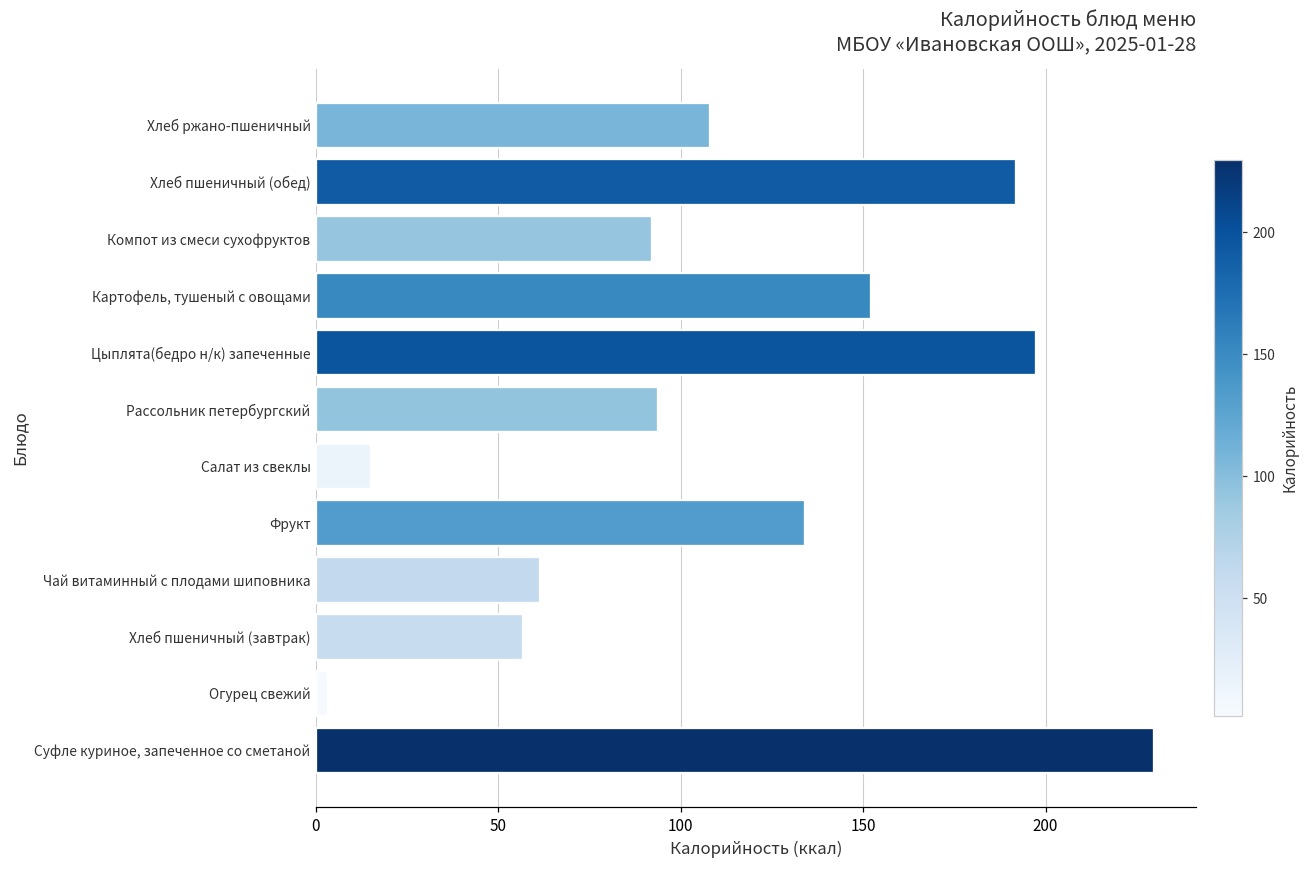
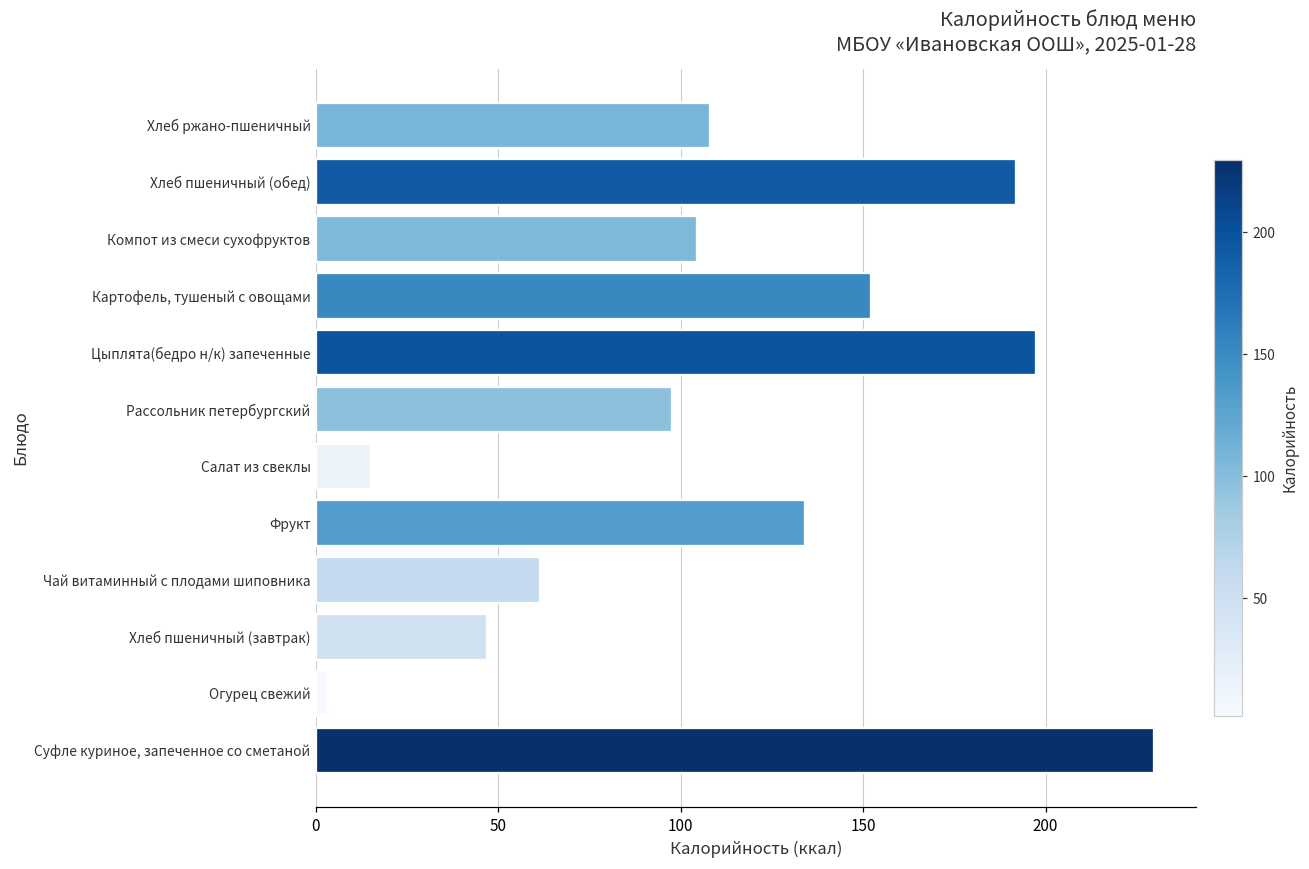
Компот из смеси сухофруктов: 92 -> 104
Рассольник петербургский: 94 -> 98
Хлеб пшеничный (завтрак): 57 -> 47
